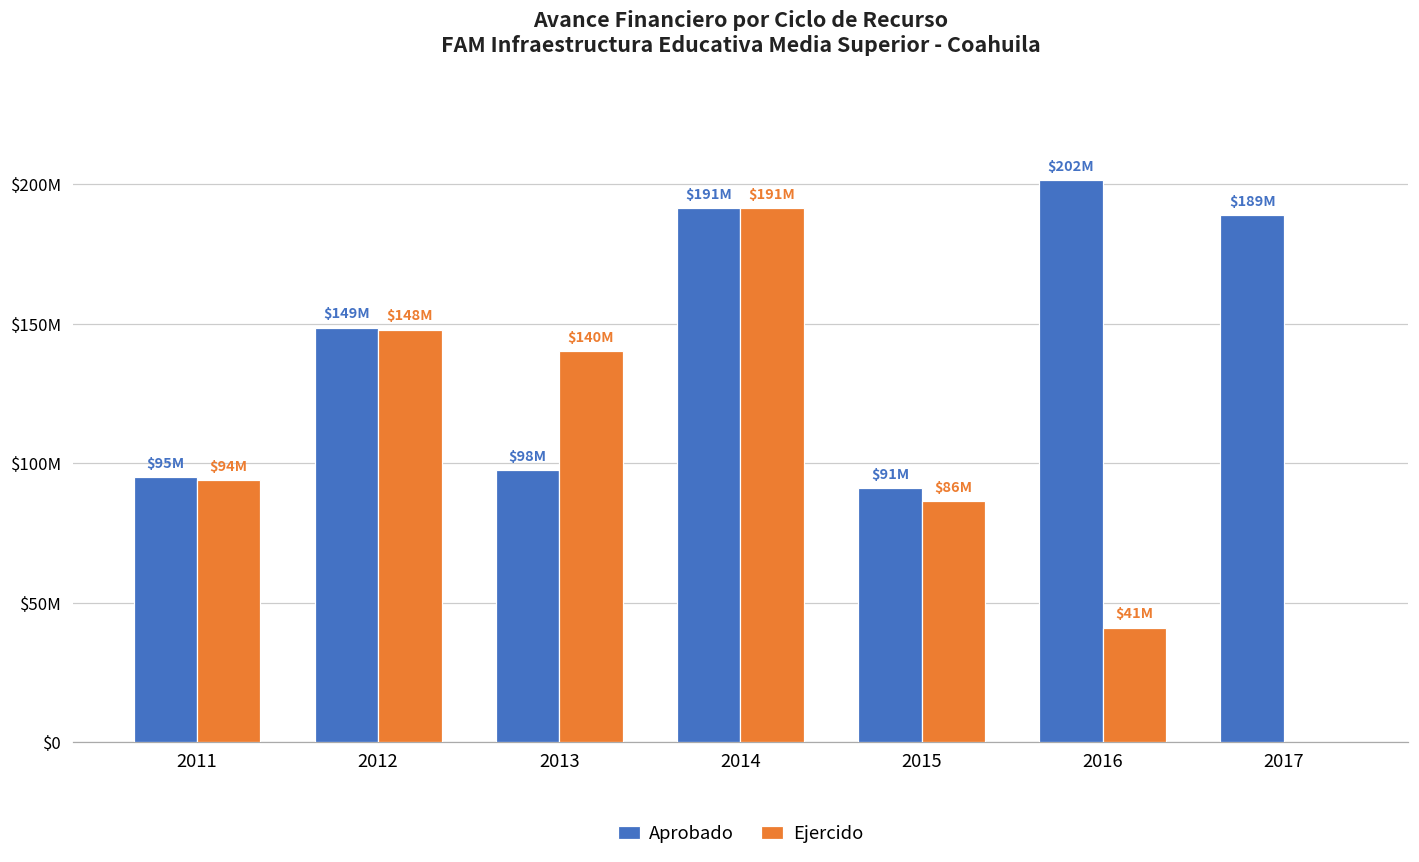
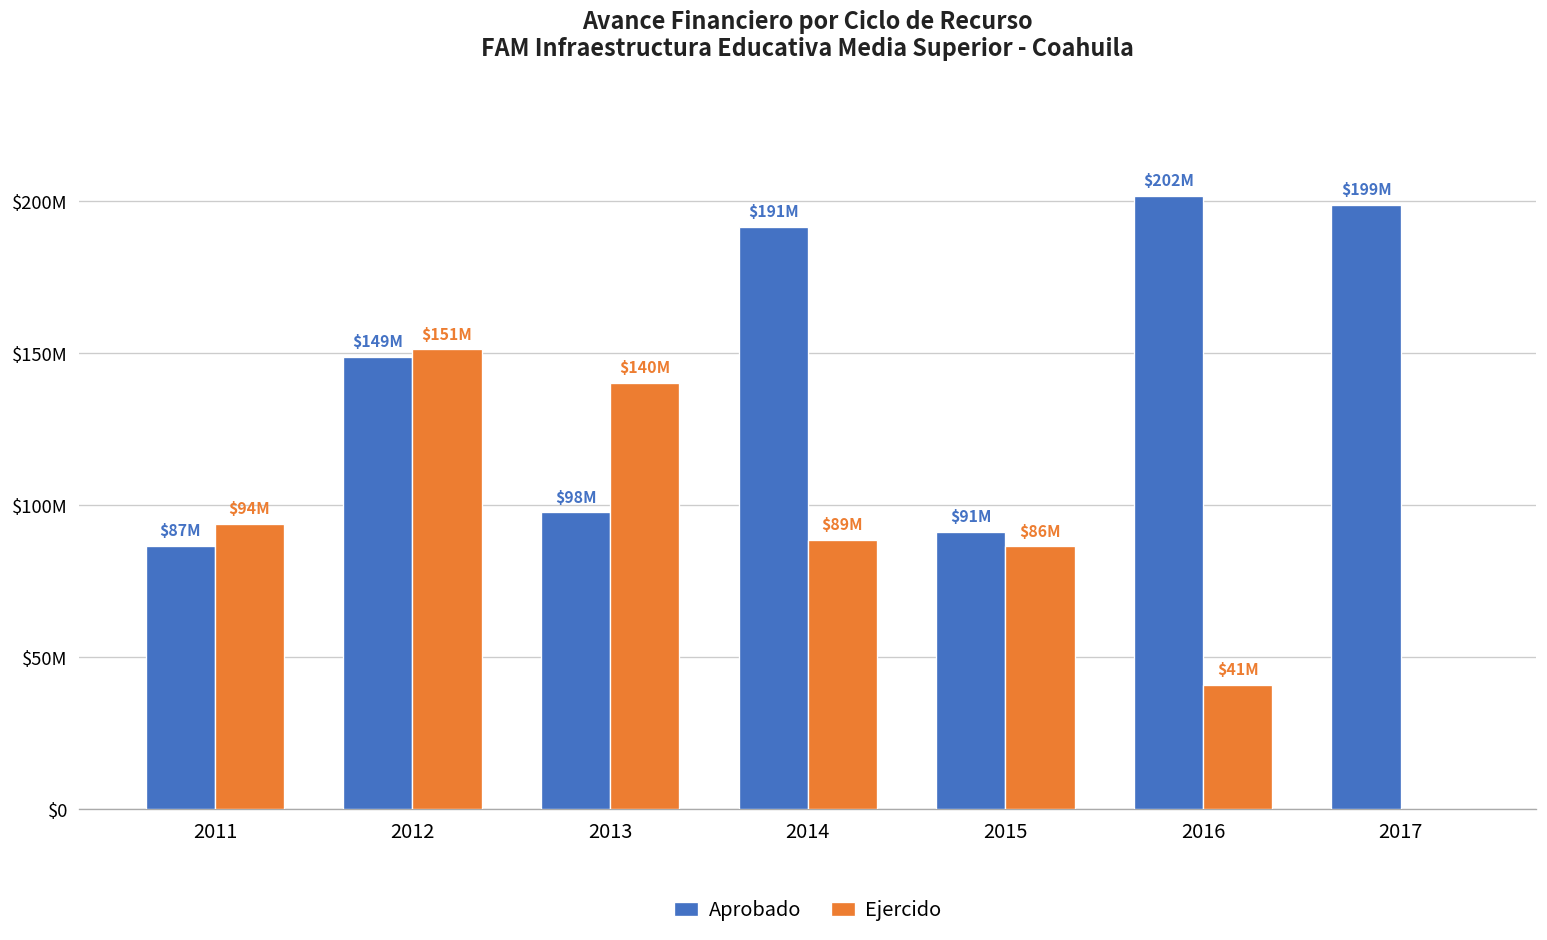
Aprobado, 2011: $95M -> $87M
Ejercido, 2012: $148M -> $151M
Ejercido, 2014: $191M -> $89M
Aprobado, 2017: $189M -> $199M
